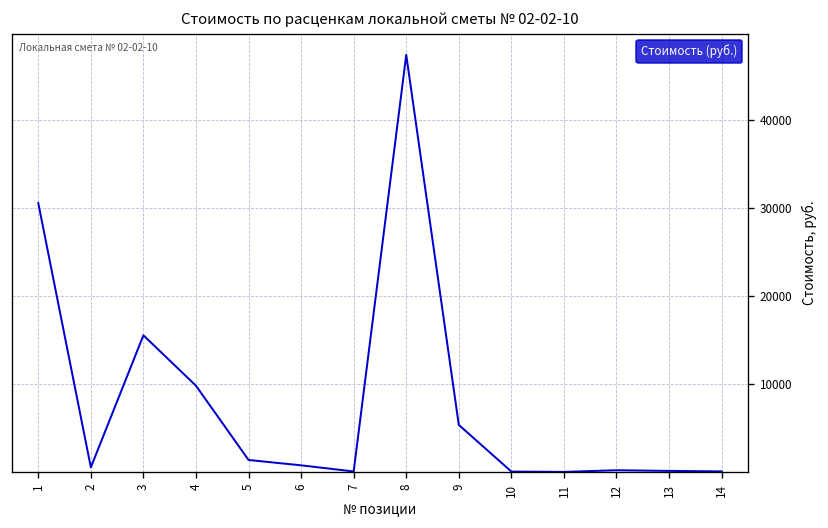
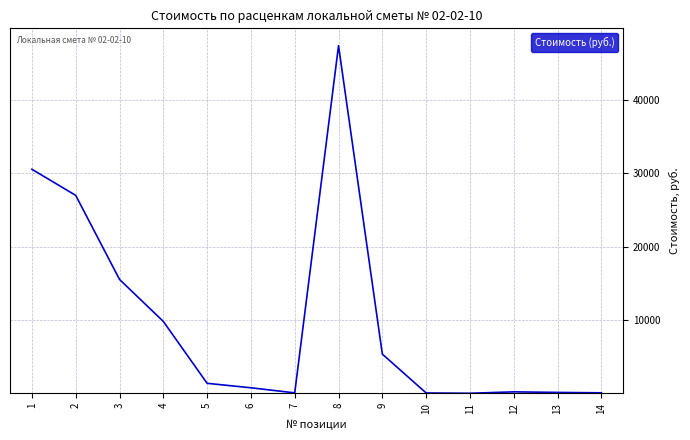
2: 1000 -> 27000
